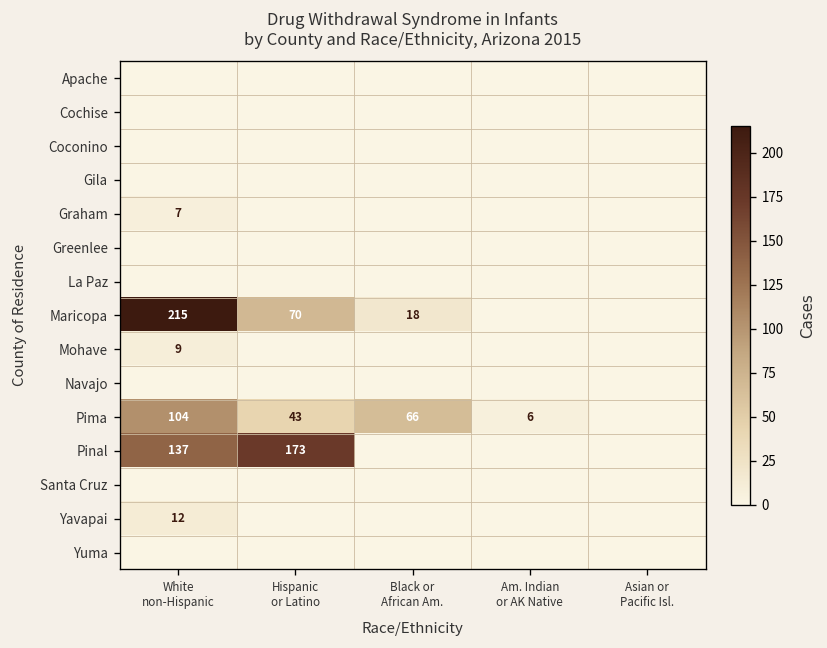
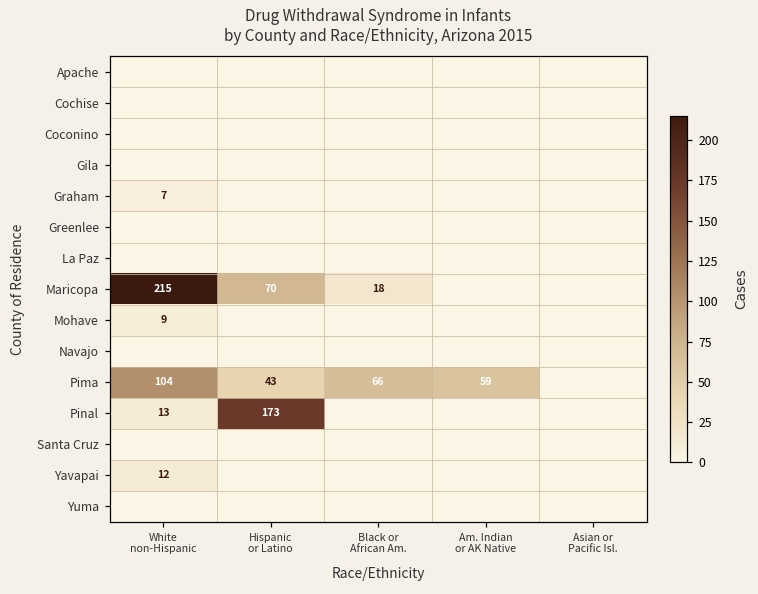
Pima, Am. Indian or AK Native: 6 -> 59
Pinal, White non-Hispanic: 137 -> 13
